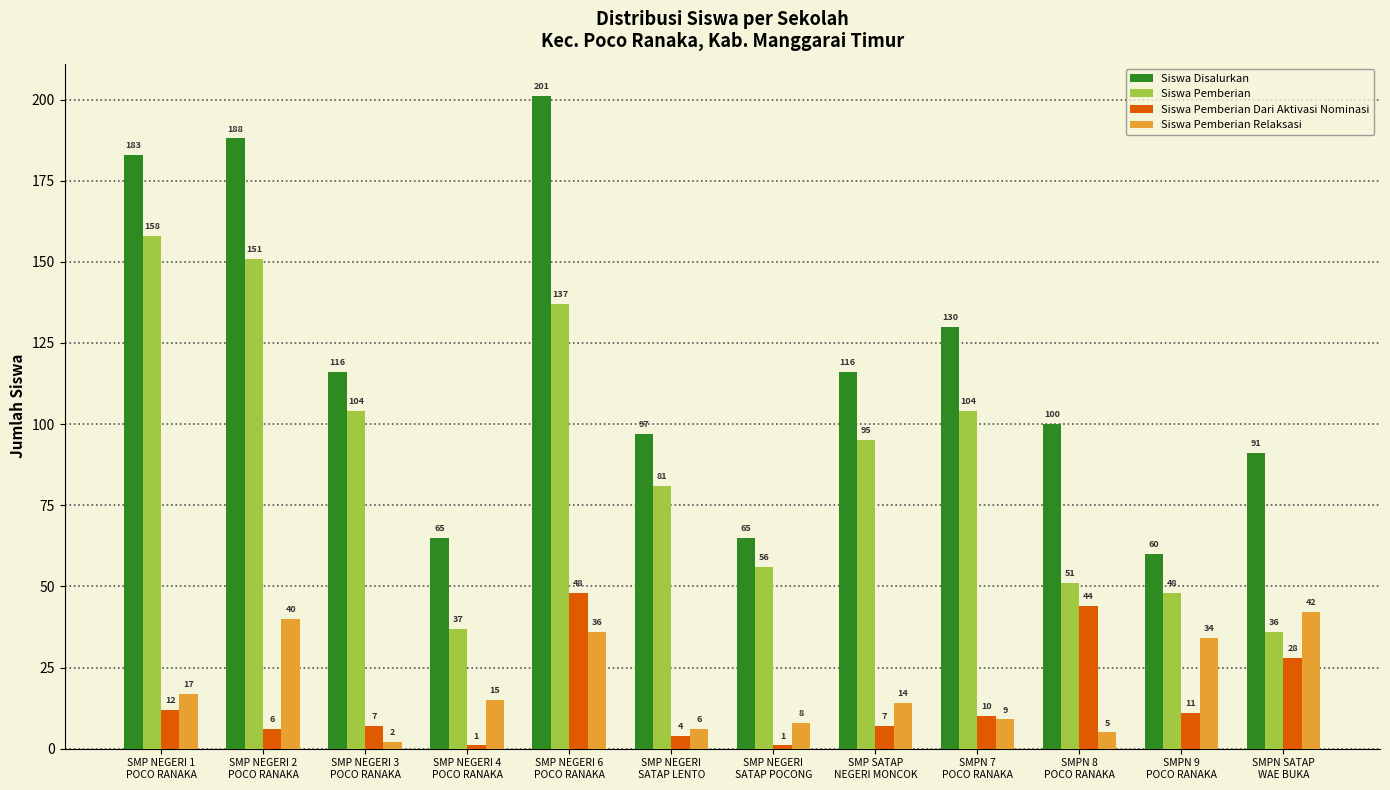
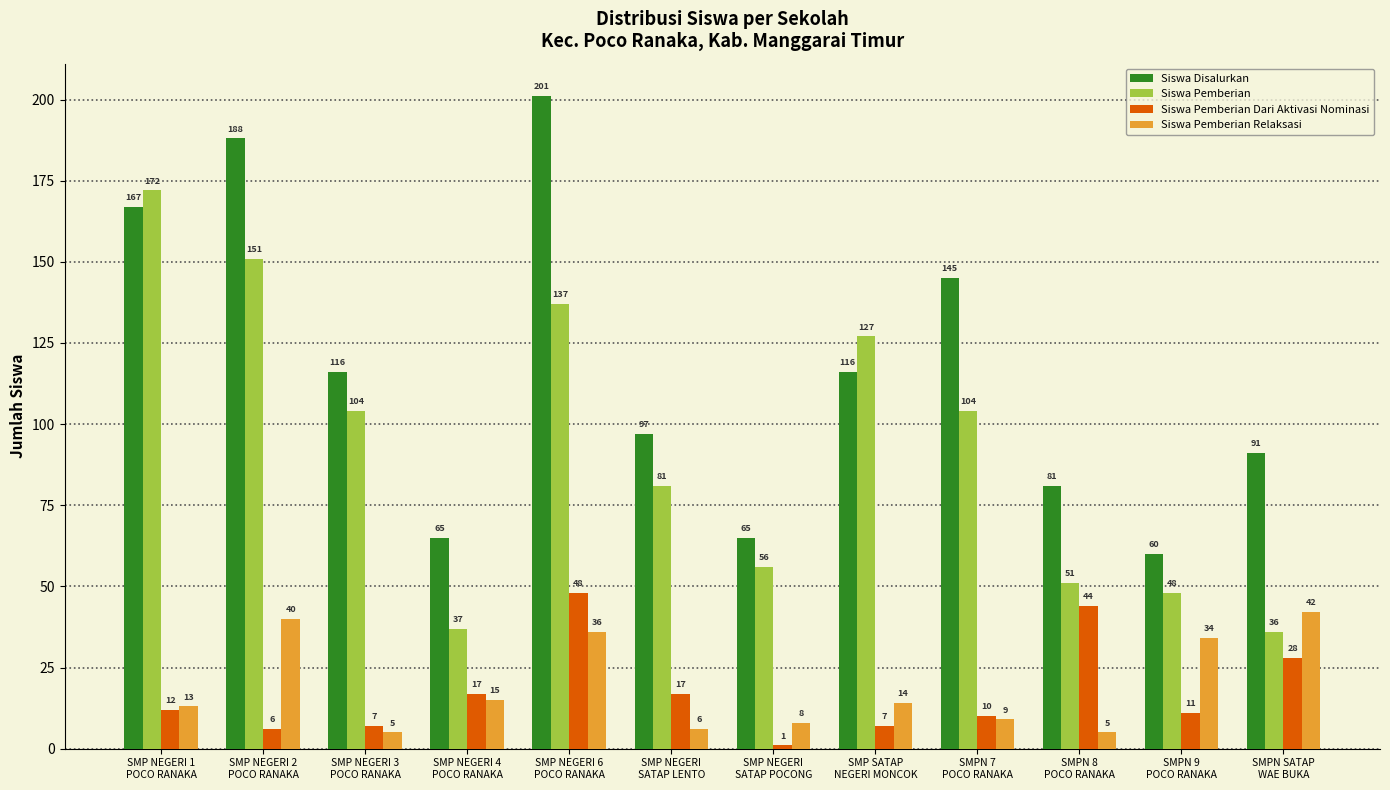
Siswa Disalurkan, SMP NEGERI 1 POCO RANAKA: 183 -> 167
Siswa Pemberian, SMP NEGERI 1 POCO RANAKA: 158 -> 172
Siswa Pemberian Relaksasi, SMP NEGERI 1 POCO RANAKA: 17 -> 13
Siswa Pemberian Relaksasi, SMP NEGERI 3 POCO RANAKA: 2 -> 5
Siswa Pemberian Dari Aktivasi Nominasi, SMP NEGERI 4 POCO RANAKA: 1 -> 17
Siswa Pemberian Dari Aktivasi Nominasi, SMP NEGERI SATAP LENTO: 4 -> 17
Siswa Pemberian, SMP SATAP NEGERI MONCOK: 95 -> 127
Siswa Disalurkan, SMPN 7 POCO RANAKA: 130 -> 145
Siswa Disalurkan, SMPN 8 POCO RANAKA: 100 -> 81
